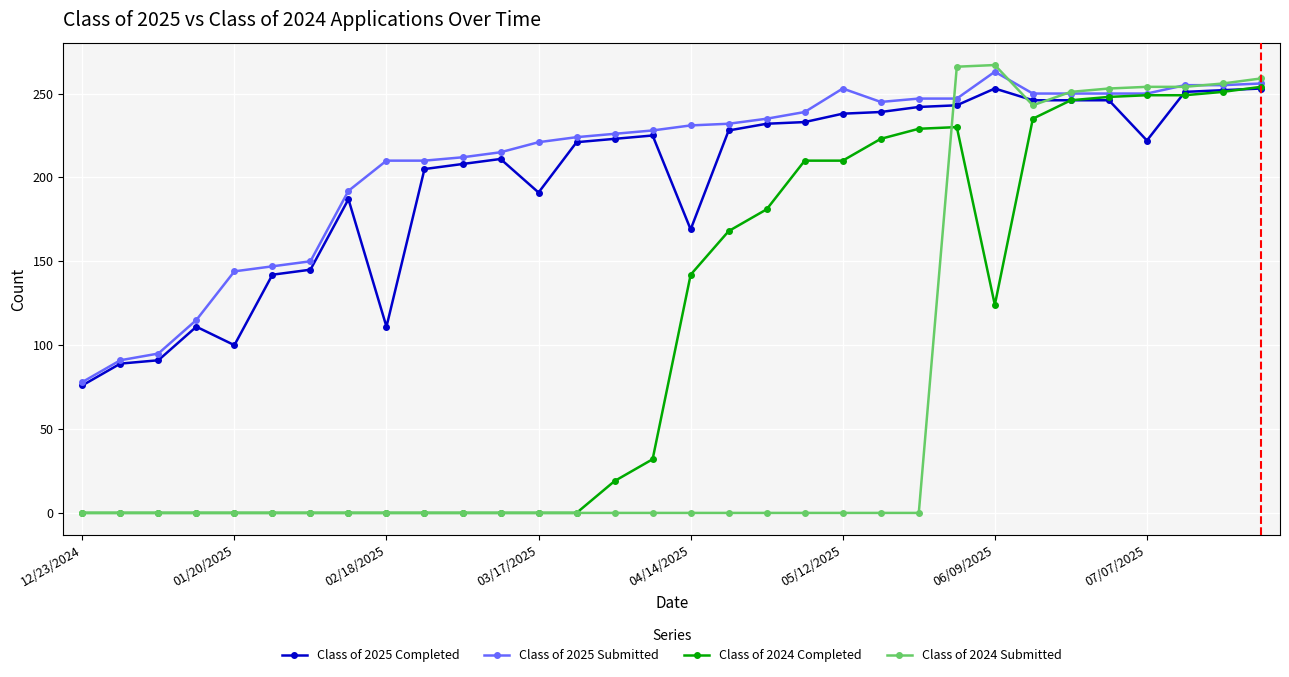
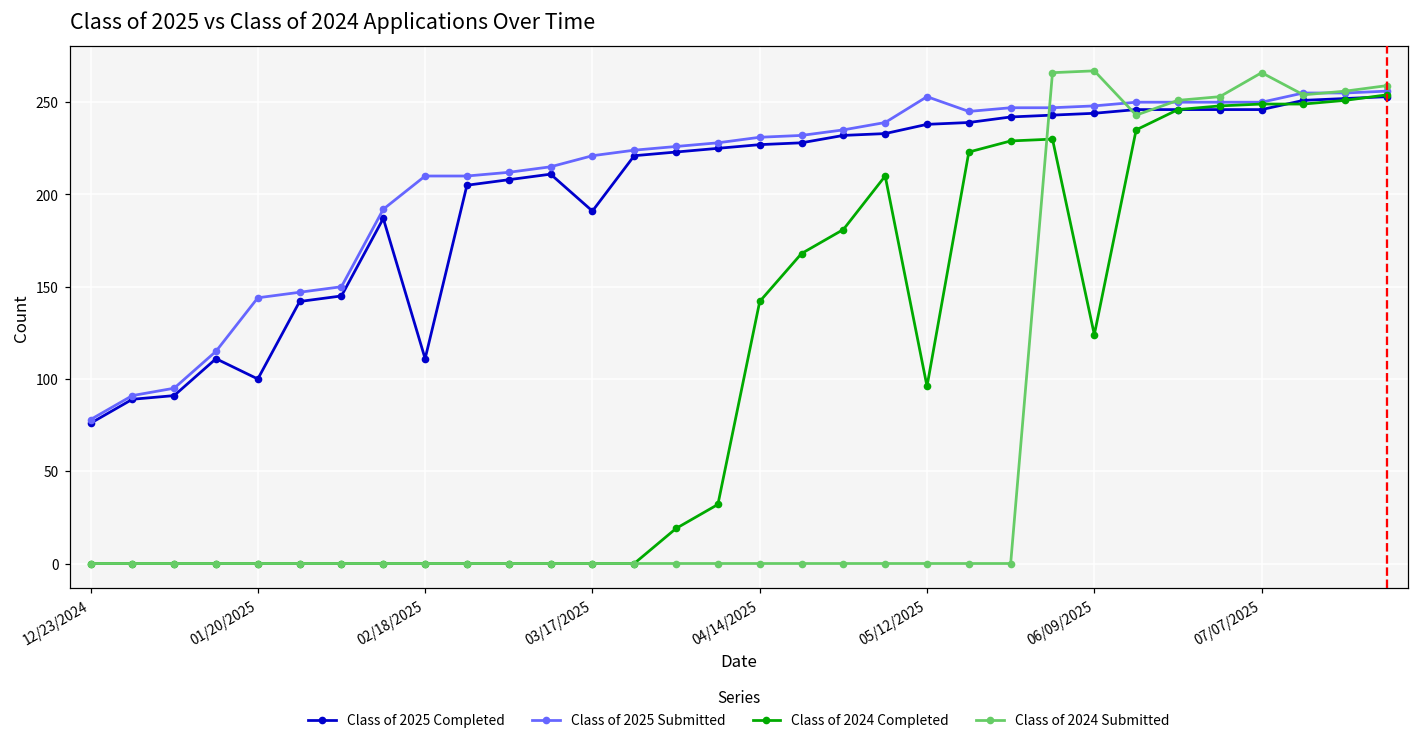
Class of 2025 Completed, 04/14/2025: 169 -> 227
Class of 2024 Completed, 05/12/2025: 210 -> 96
Class of 2025 Completed, 06/09/2025: 253 -> 244
Class of 2025 Submitted, 06/09/2025: 263 -> 248
Class of 2025 Completed, 07/07/2025: 222 -> 246
Class of 2024 Submitted, 07/07/2025: 254 -> 266
